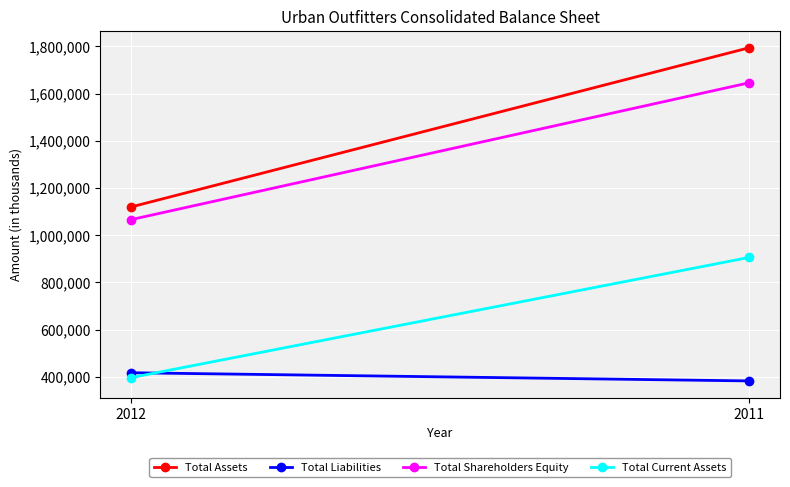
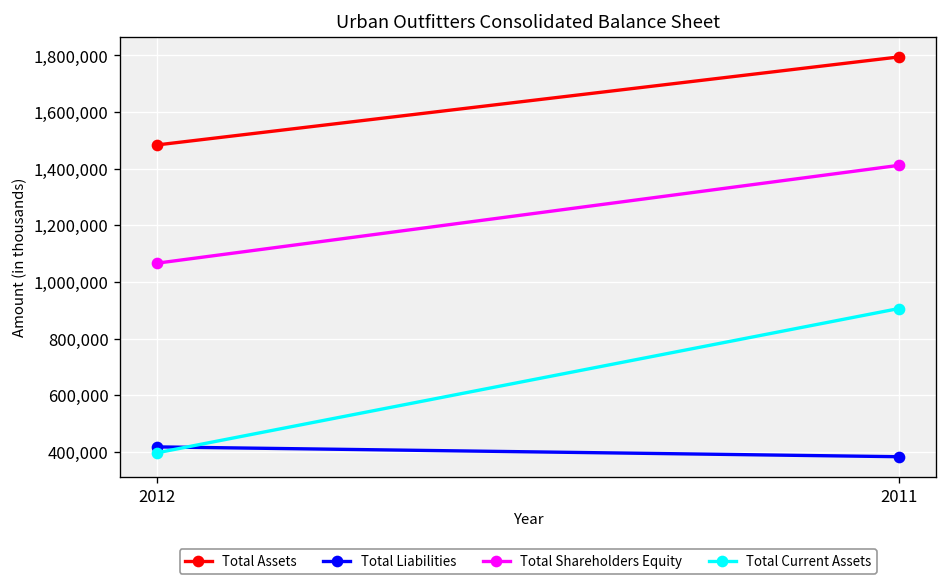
Total Assets, 2012: 1,120,000 -> 1,480,000
Total Shareholders Equity, 2011: 1,650,000 -> 1,410,000
